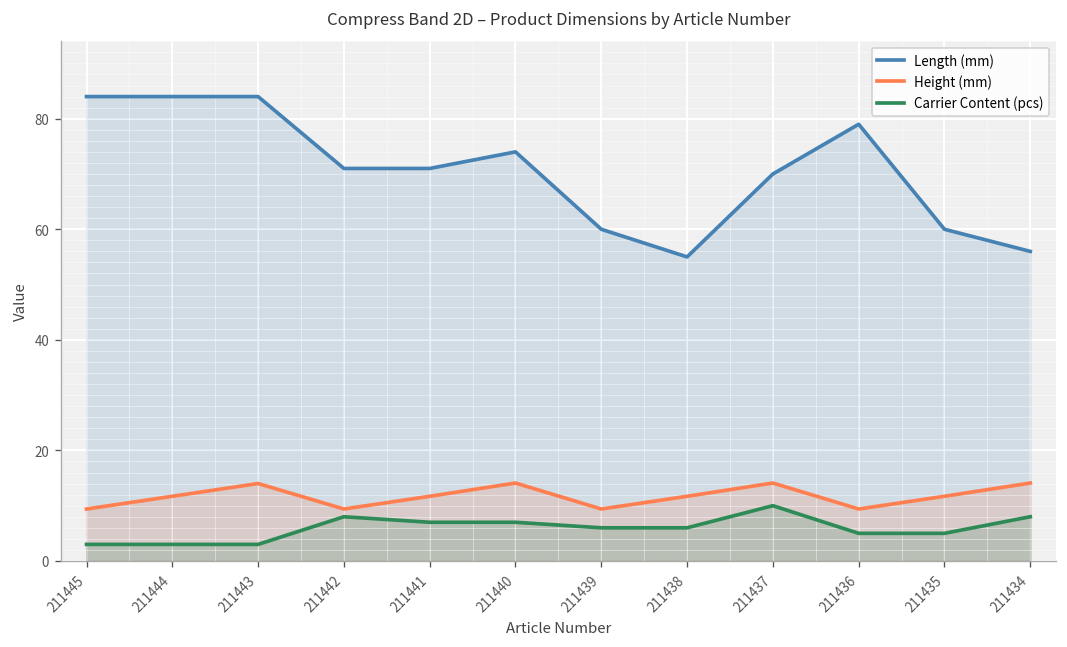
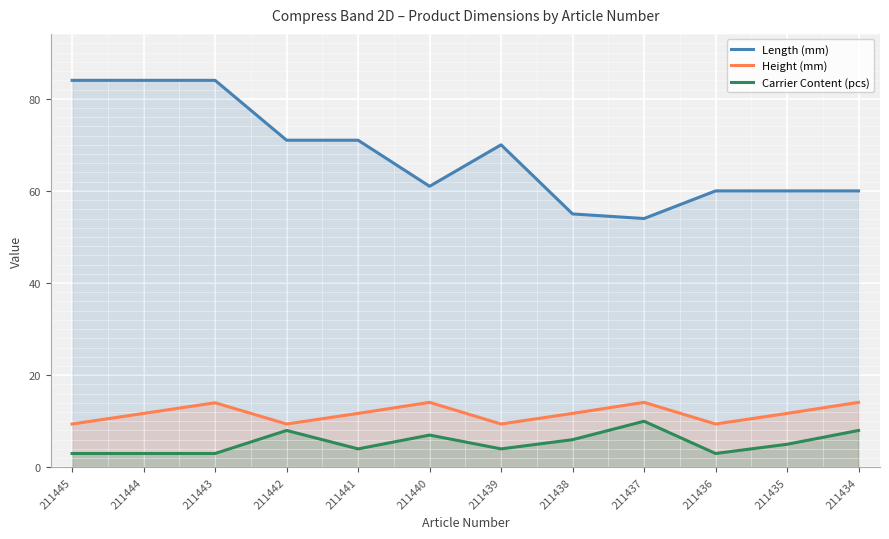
Carrier Content (pcs), 211441: 7 -> 4
Length (mm), 211440: 74 -> 61
Length (mm), 211439: 60 -> 70
Carrier Content (pcs), 211439: 6 -> 4
Length (mm), 211437: 70 -> 54
Length (mm), 211436: 79 -> 60
Carrier Content (pcs), 211436: 5 -> 3
Length (mm), 211434: 56 -> 60
